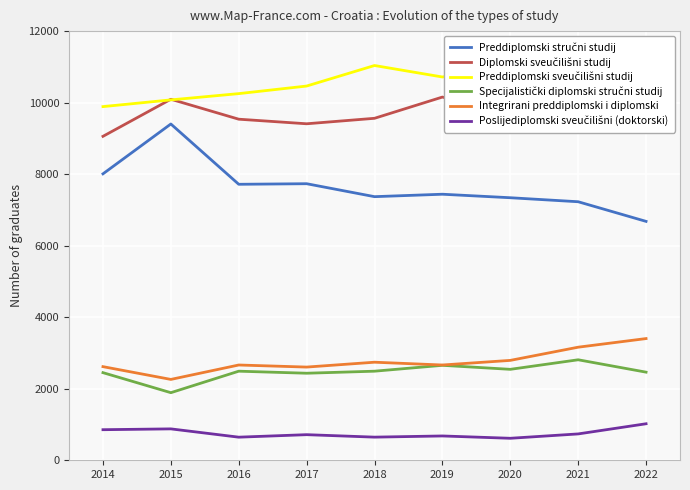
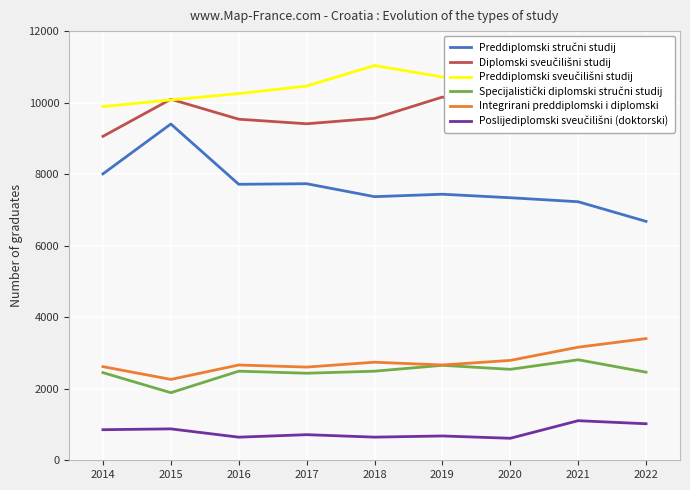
Poslijediplomski sveučilišni (doktorski), 2021: 700 -> 1100
